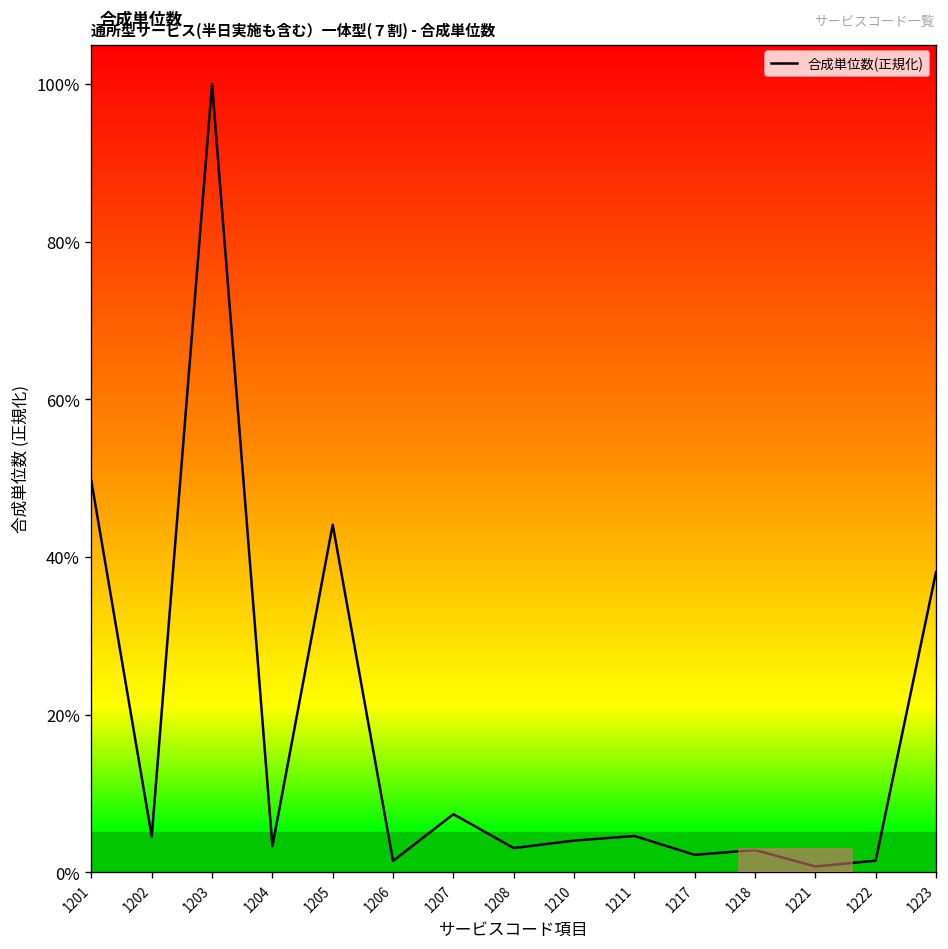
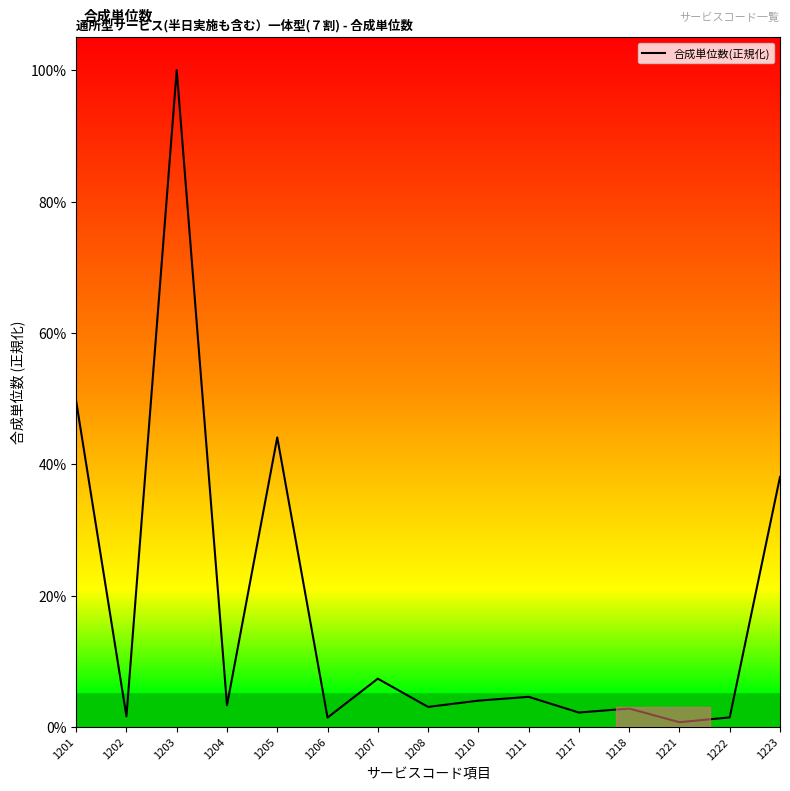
1202: 5% -> 2%
